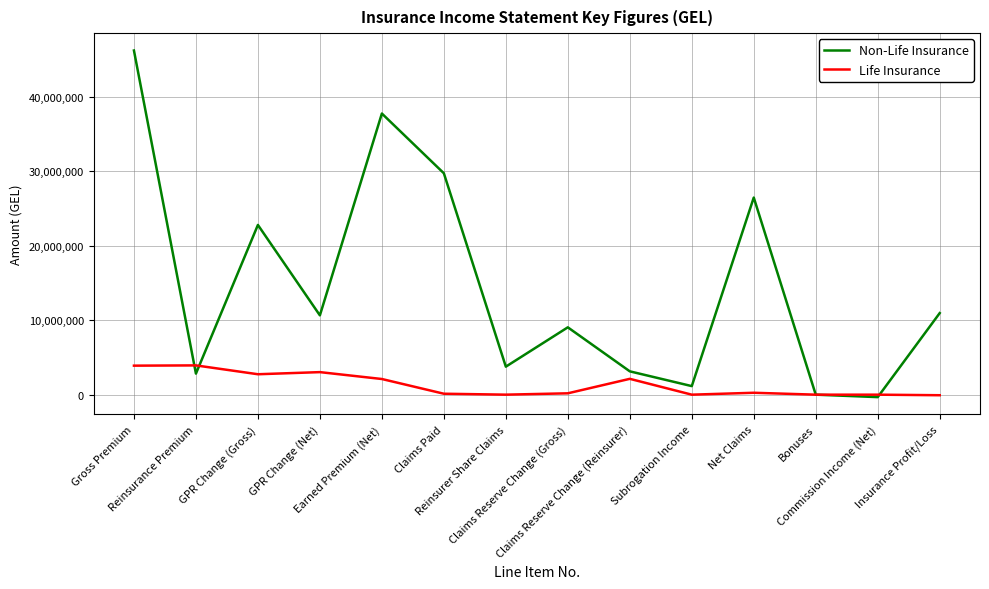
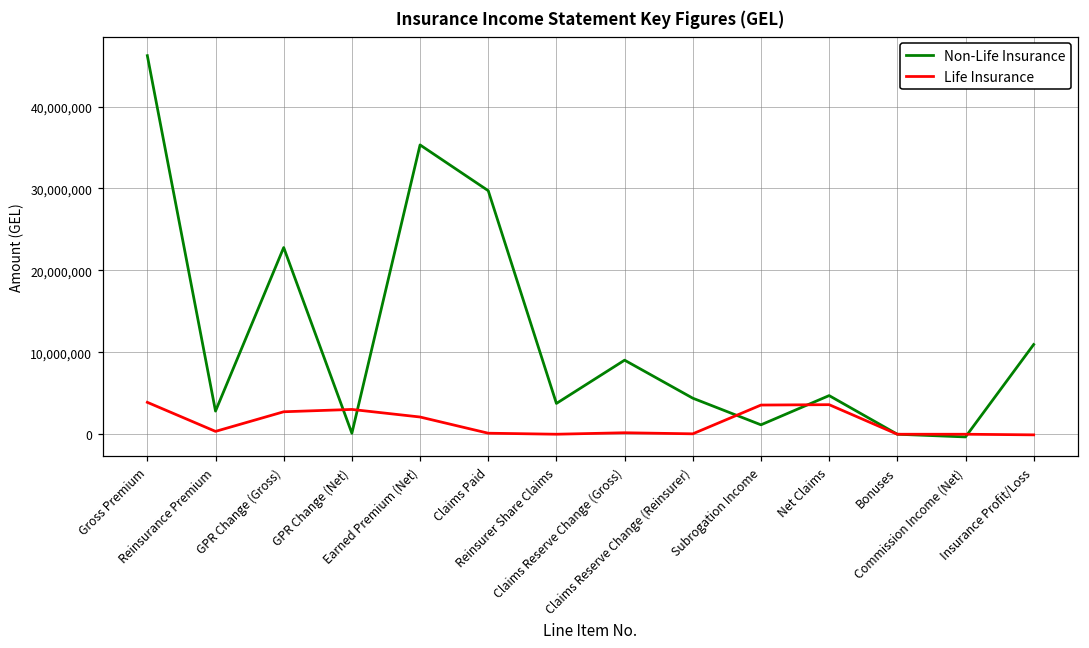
Life Insurance, Reinsurance Premium: 4,000,000 -> 0
Non-Life Insurance, GPR Change (Net): 11,000,000 -> 0
Non-Life Insurance, Earned Premium (Net): 38,000,000 -> 35,000,000
Non-Life Insurance, Claims Reserve Change (Reinsurer): 3,000,000 -> 4,000,000
Life Insurance, Claims Reserve Change (Reinsurer): 2,000,000 -> 0
Life Insurance, Subrogation Income: 0 -> 4,000,000
Non-Life Insurance, Net Claims: 26,000,000 -> 5,000,000
Life Insurance, Net Claims: 0 -> 4,000,000
